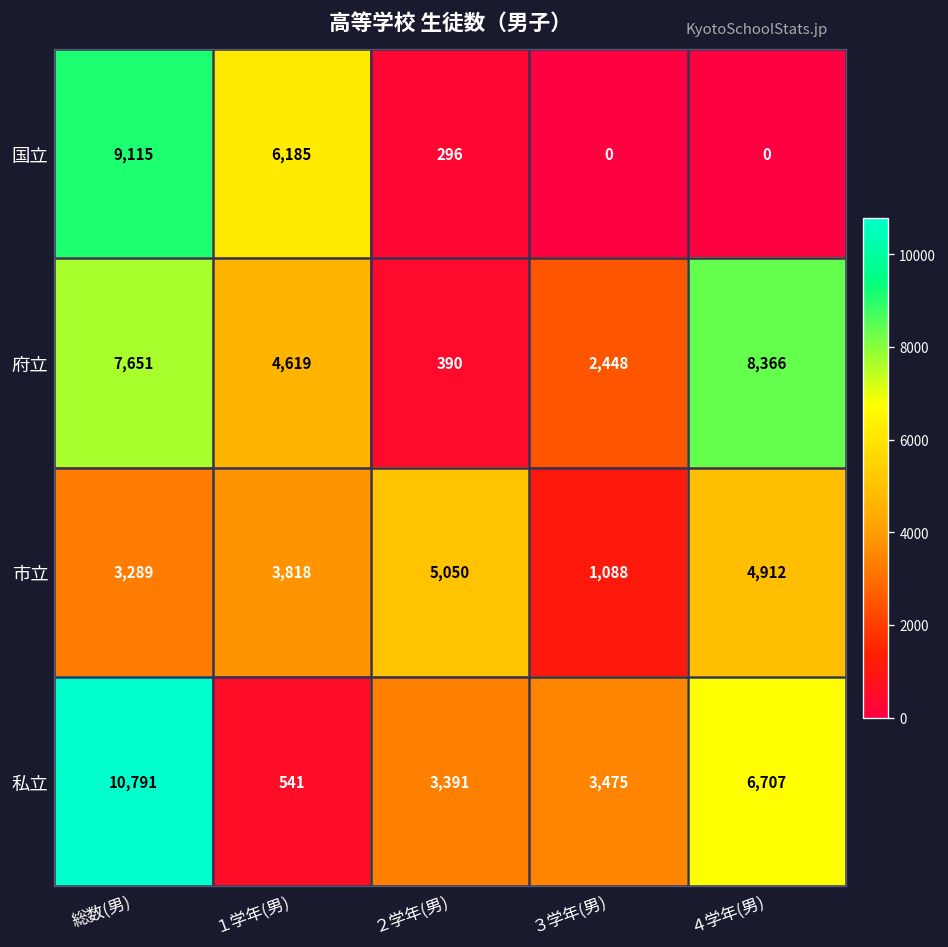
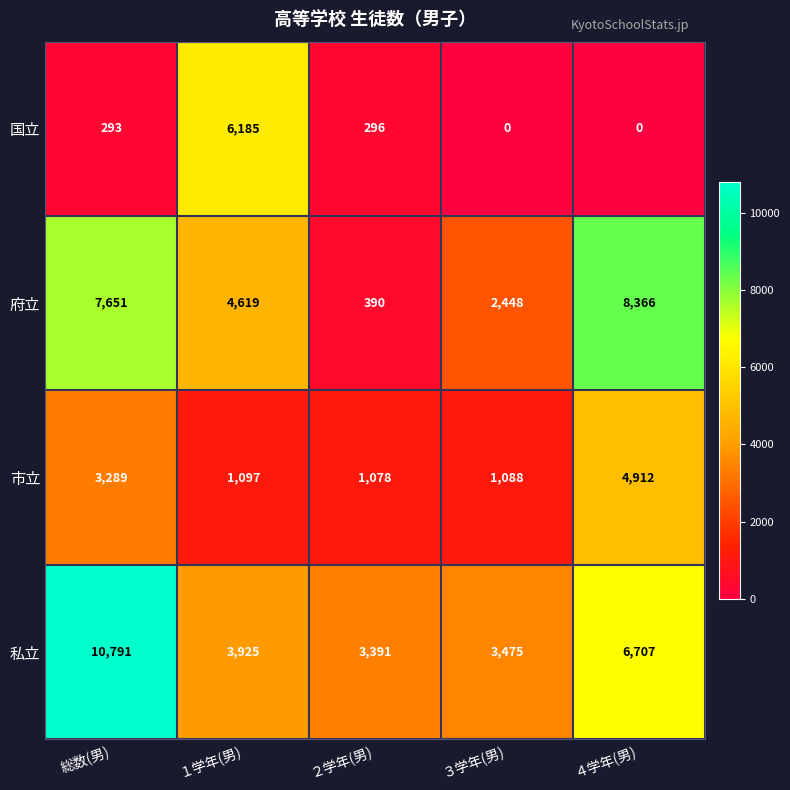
国立, 総数(男): 9,115 -> 293
市立, １学年(男): 3,818 -> 1,097
市立, ２学年(男): 5,050 -> 1,078
私立, １学年(男): 541 -> 3,925
